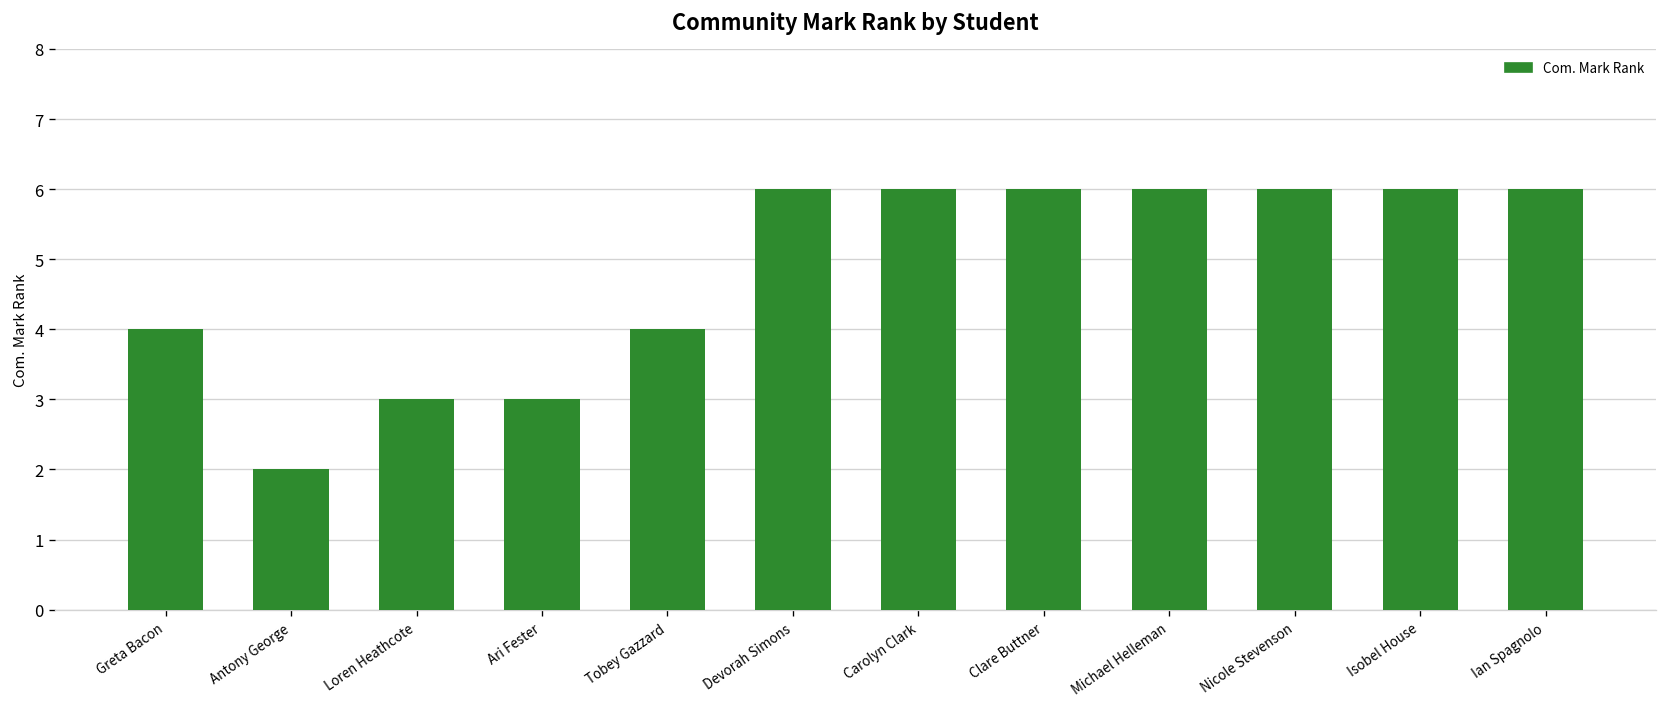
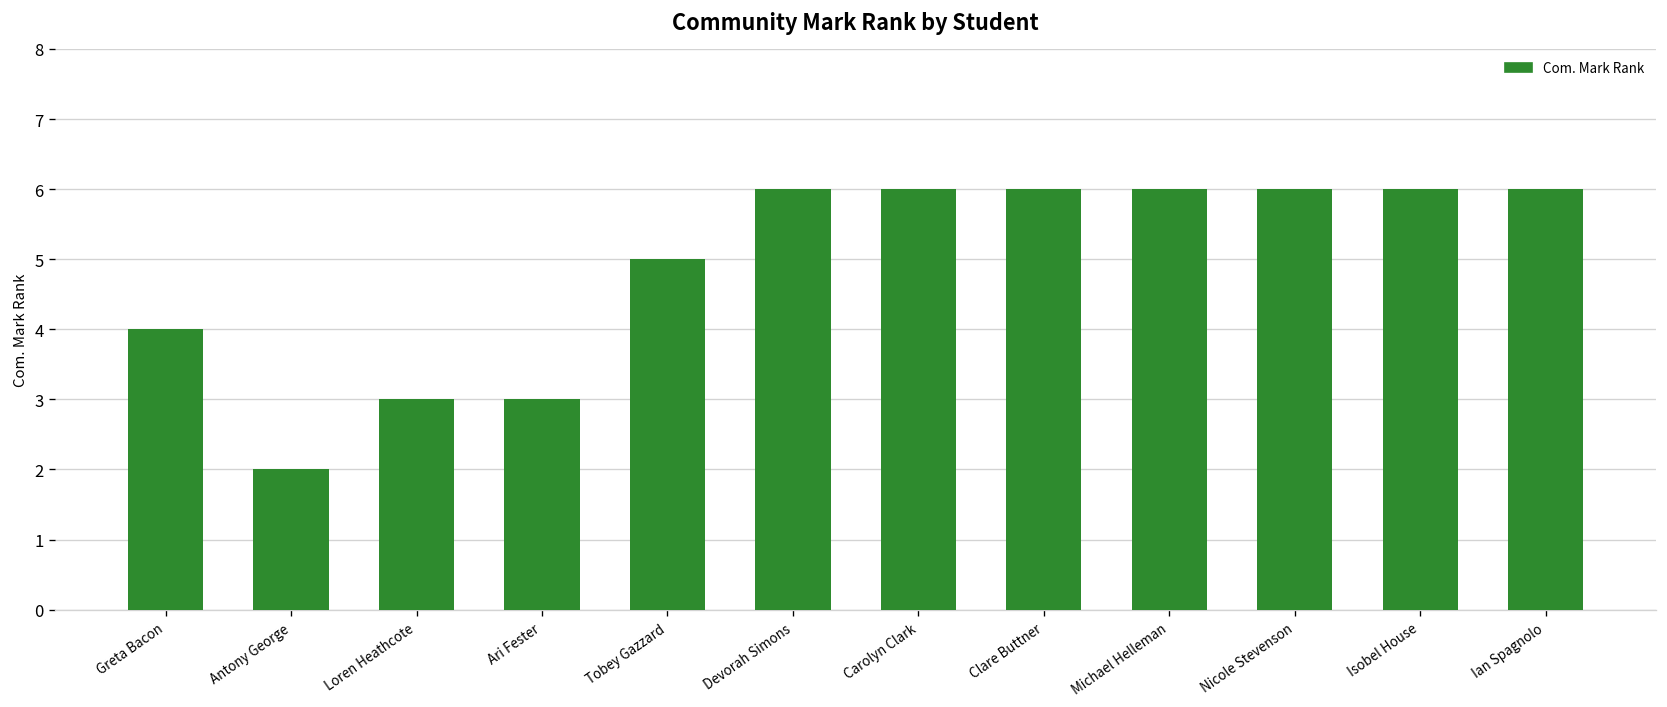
Tobey Gazzard: 4 -> 5
